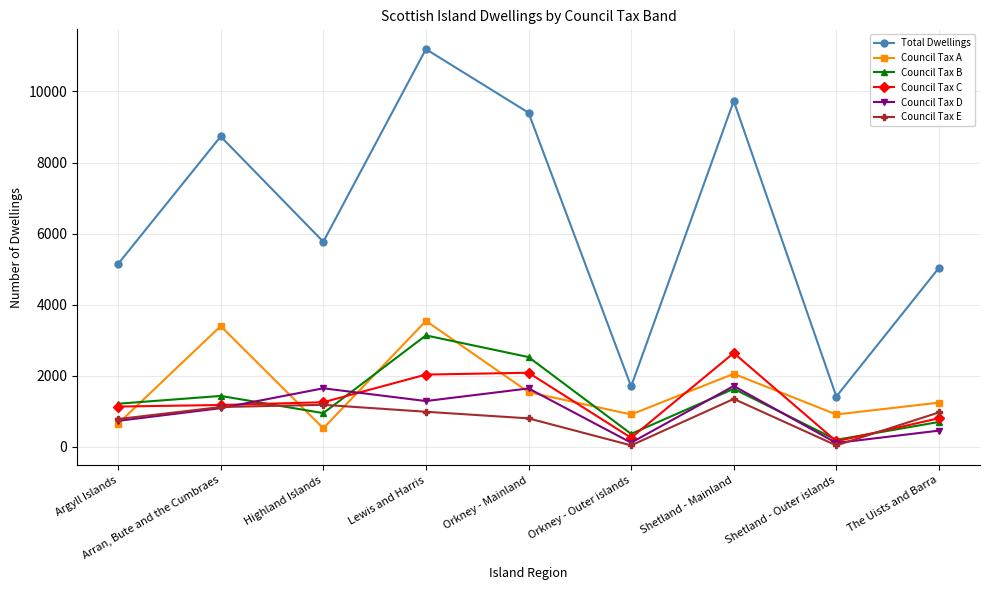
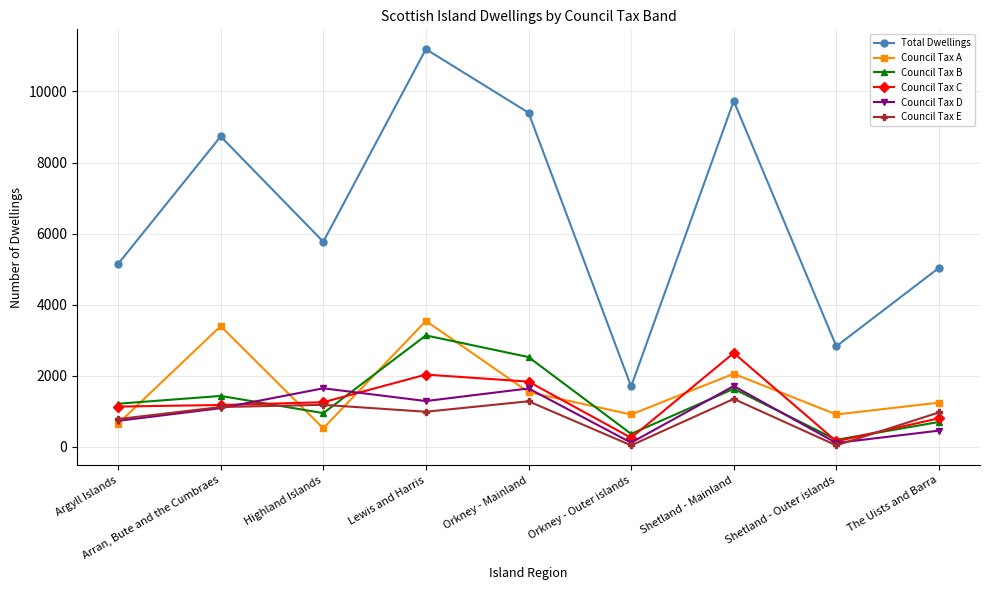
Council Tax C, Orkney - Mainland: 2100 -> 1800
Council Tax E, Orkney - Mainland: 800 -> 1300
Total Dwellings, Shetland - Outer islands: 1400 -> 2800
